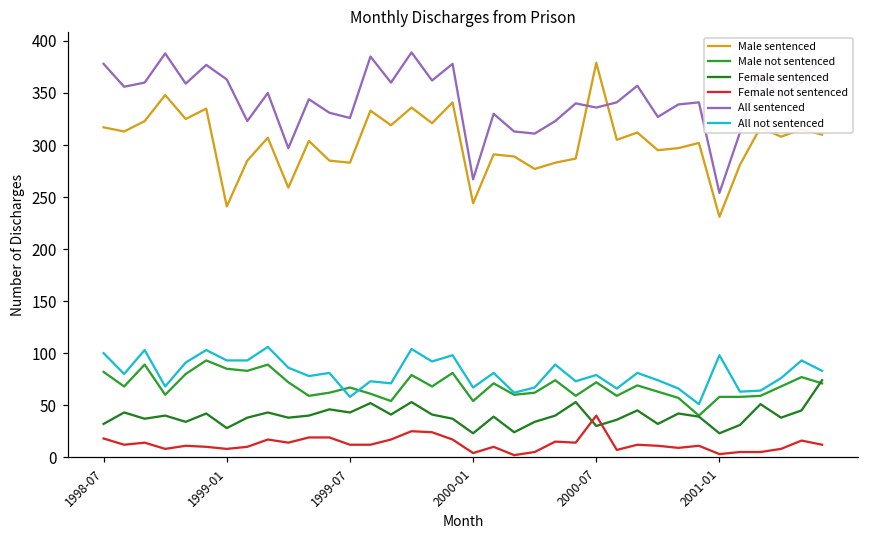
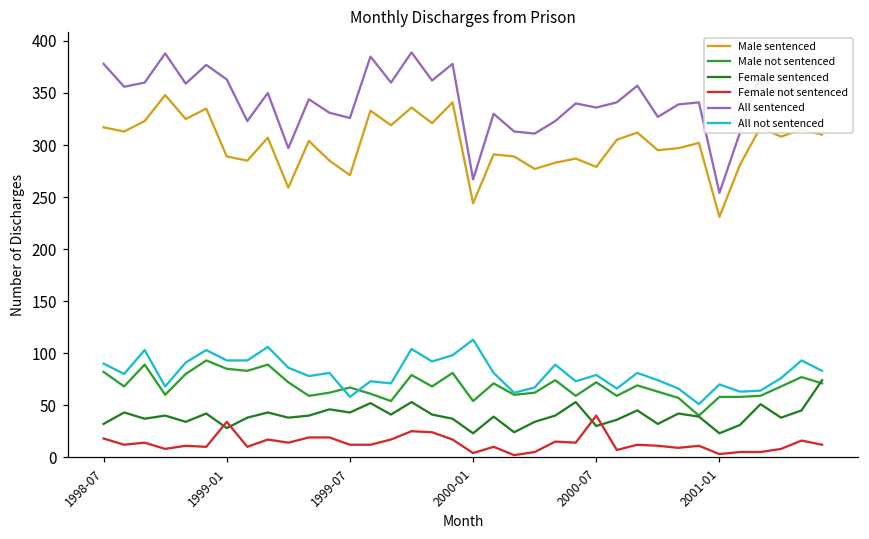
All not sentenced, 1998-07: 100 -> 90
Male sentenced, 1999-01: 240 -> 290
Female not sentenced, 1999-01: 10 -> 30
Male sentenced, 1999-07: 280 -> 270
All not sentenced, 2000-01: 70 -> 110
Male sentenced, 2000-07: 380 -> 280
All not sentenced, 2001-01: 100 -> 70
